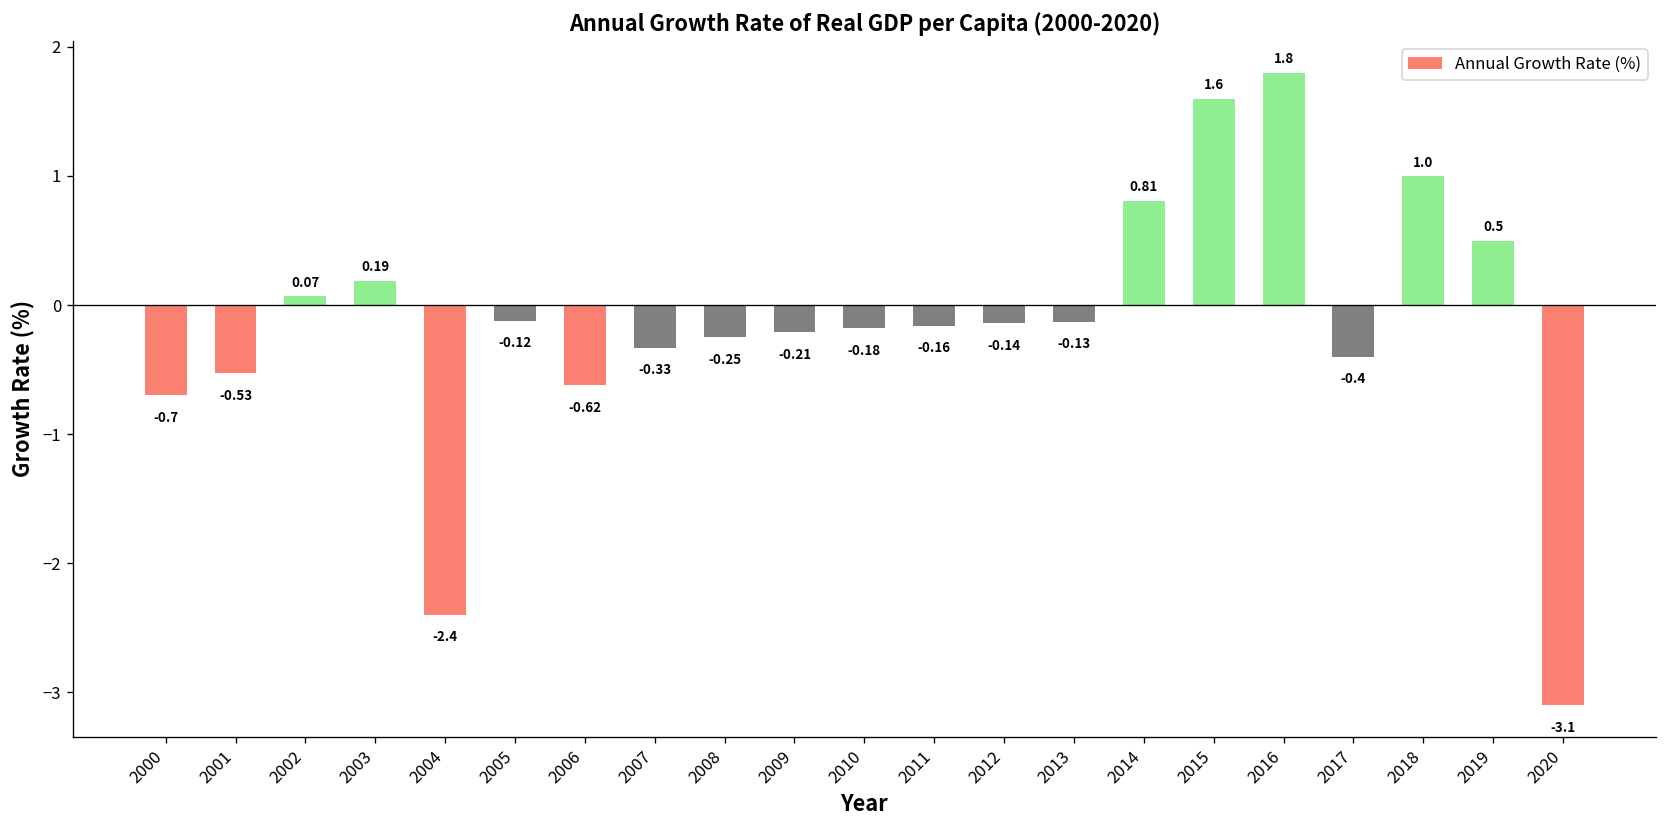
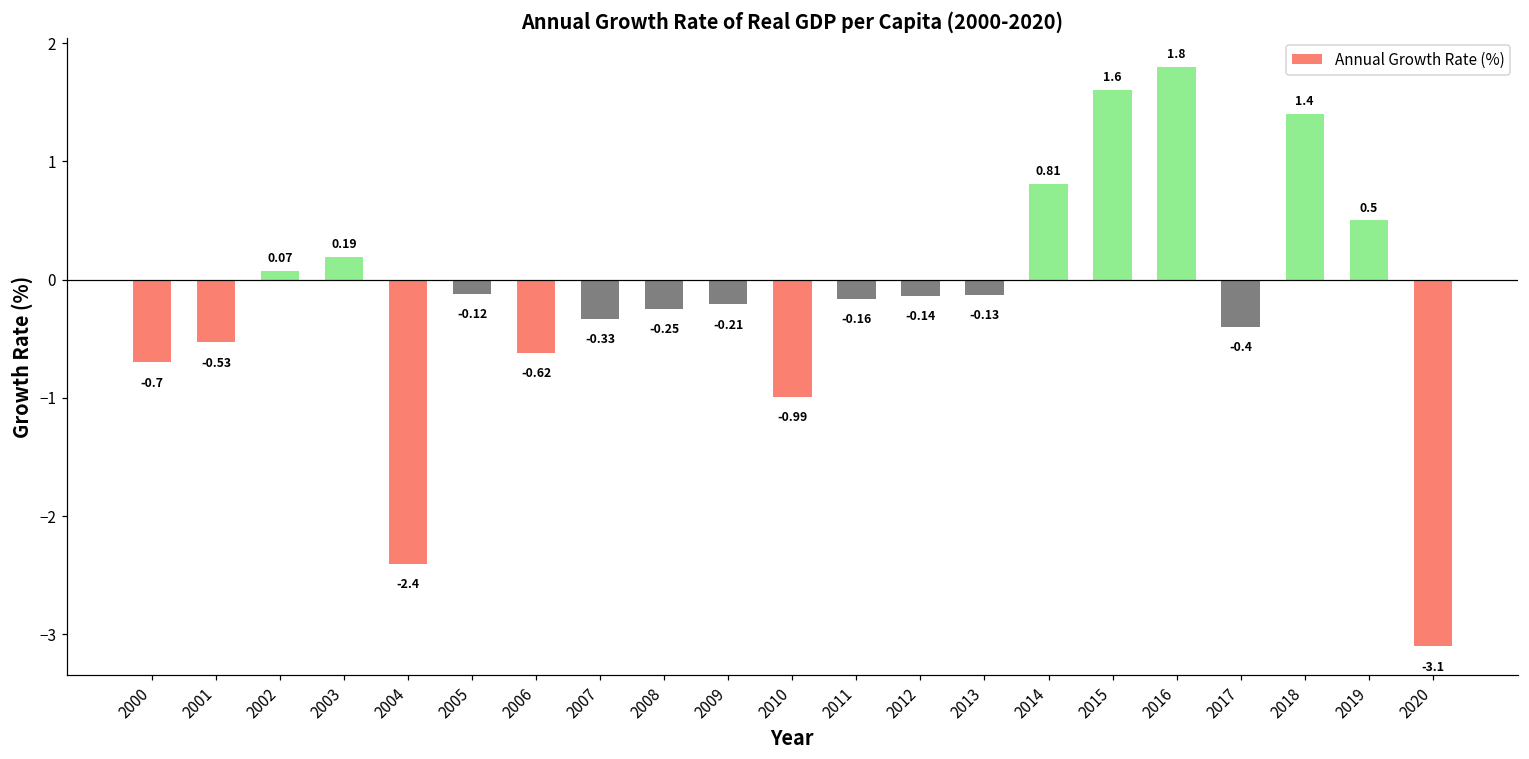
2010: -0.18 -> -0.99
2018: 1.0 -> 1.4
